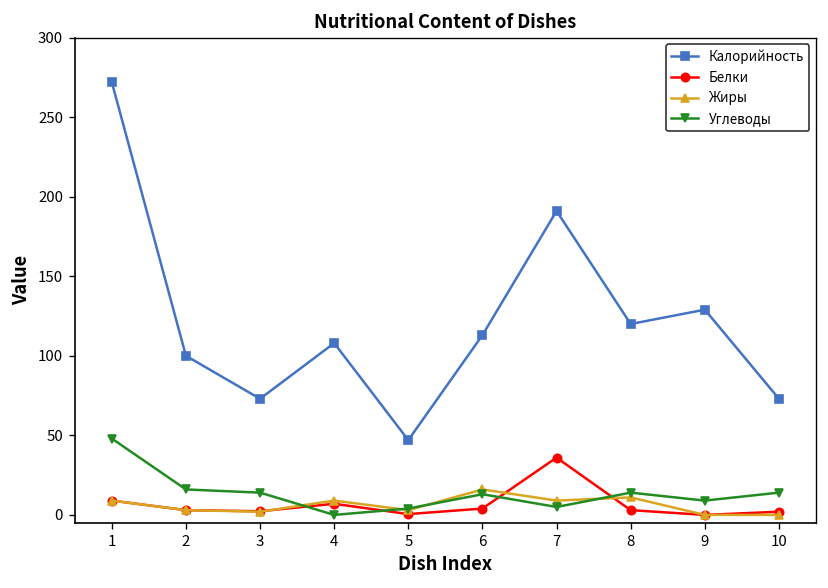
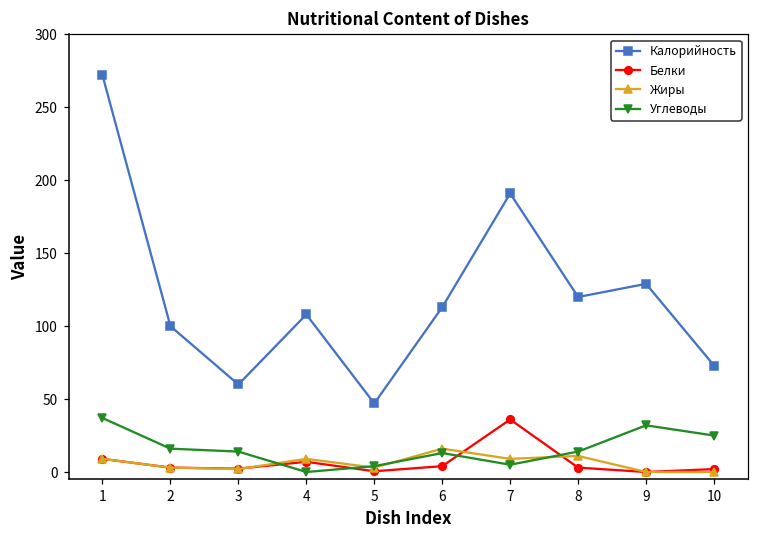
Углеводы, 1: 48 -> 37
Калорийность, 3: 73 -> 60
Углеводы, 9: 9 -> 32
Углеводы, 10: 14 -> 25
